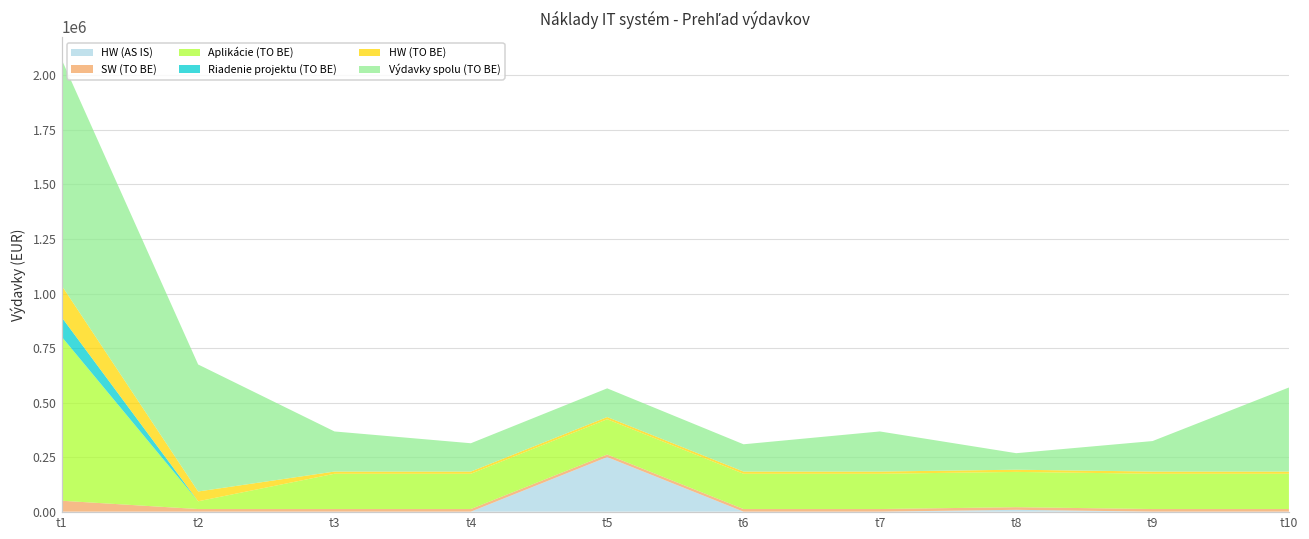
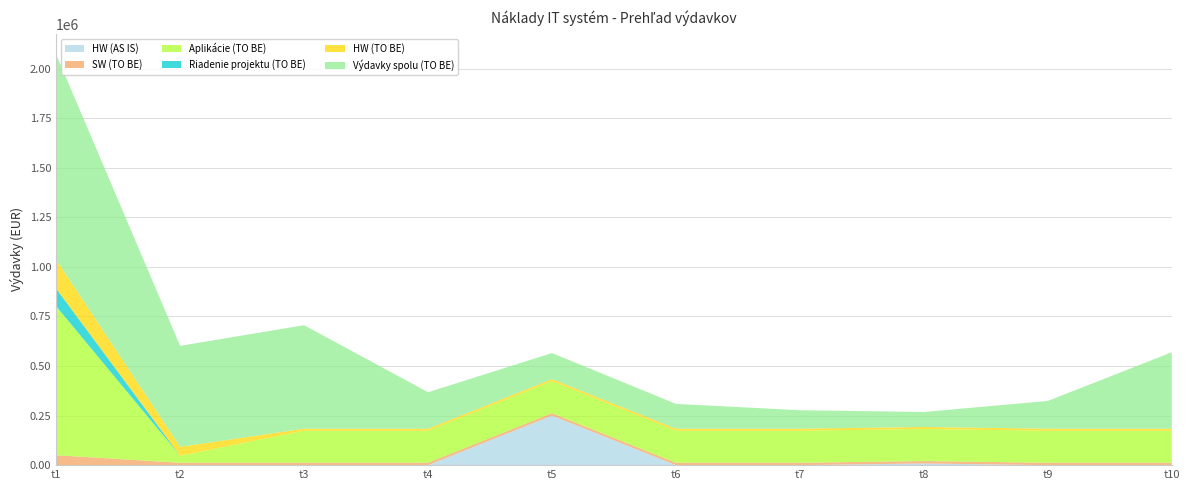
Výdavky spolu (TO BE), t2: 580000 -> 510000
Výdavky spolu (TO BE), t3: 180000 -> 520000
Výdavky spolu (TO BE), t4: 130000 -> 180000
Výdavky spolu (TO BE), t7: 180000 -> 90000
